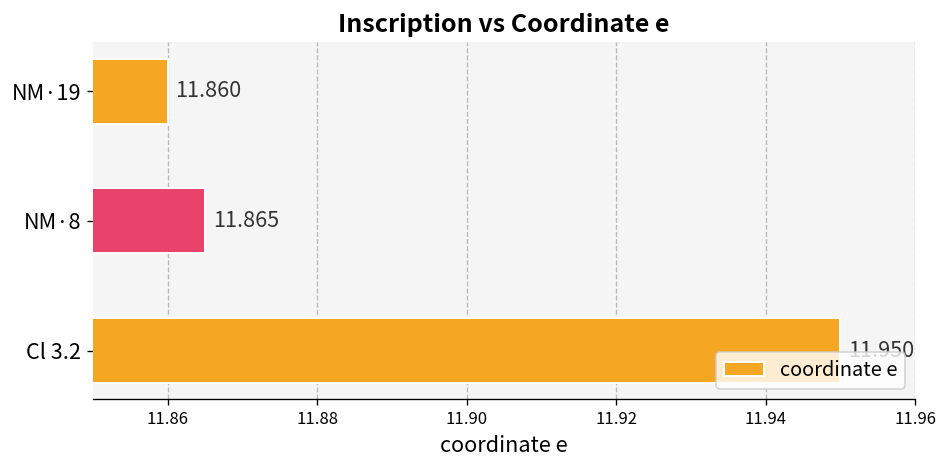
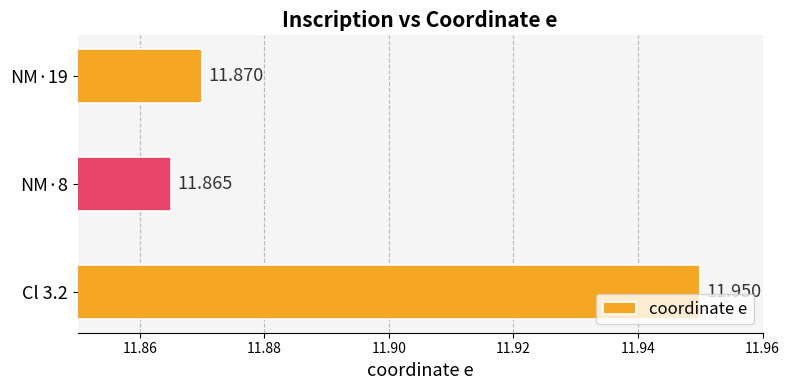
NM·19: 11.860 -> 11.870
